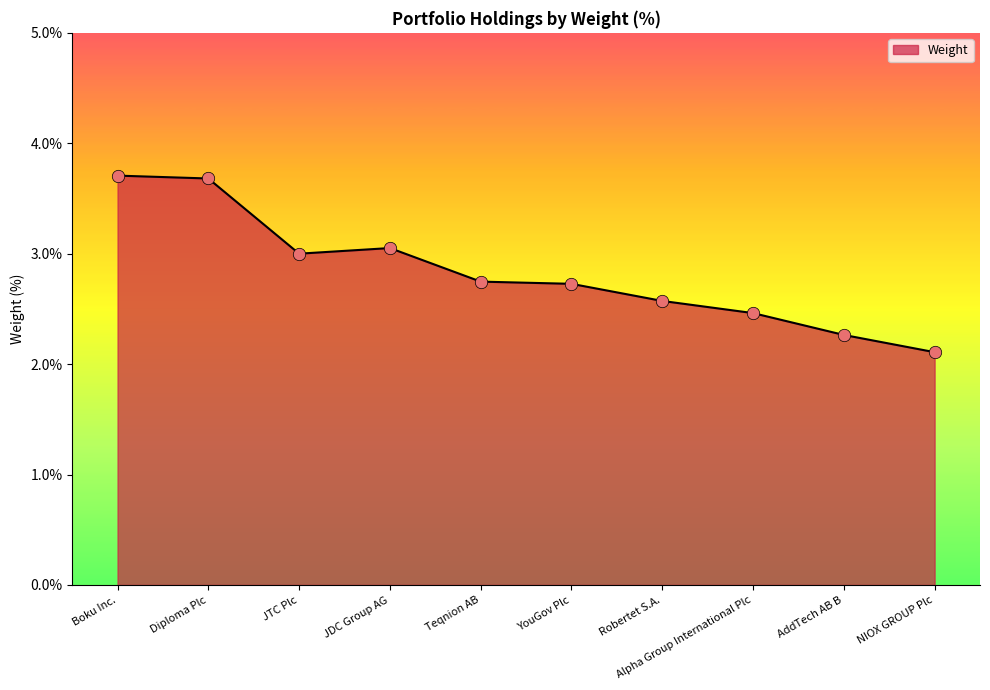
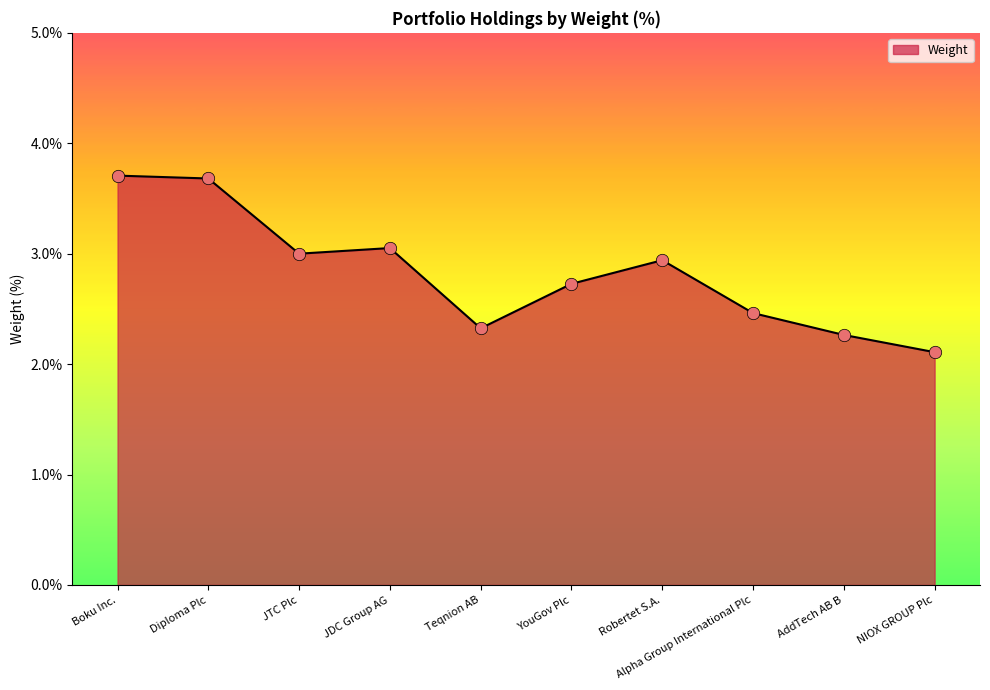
Teqnion AB: 2.75% -> 2.32%
Robertet S.A.: 2.57% -> 2.94%
